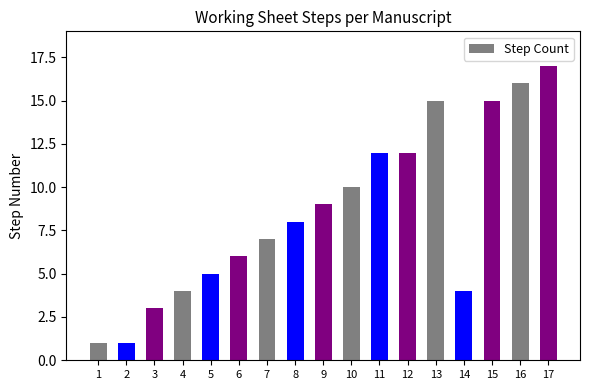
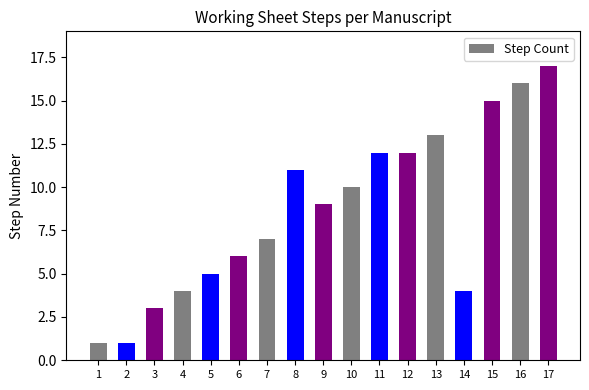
8: 8 -> 11
13: 15 -> 13
